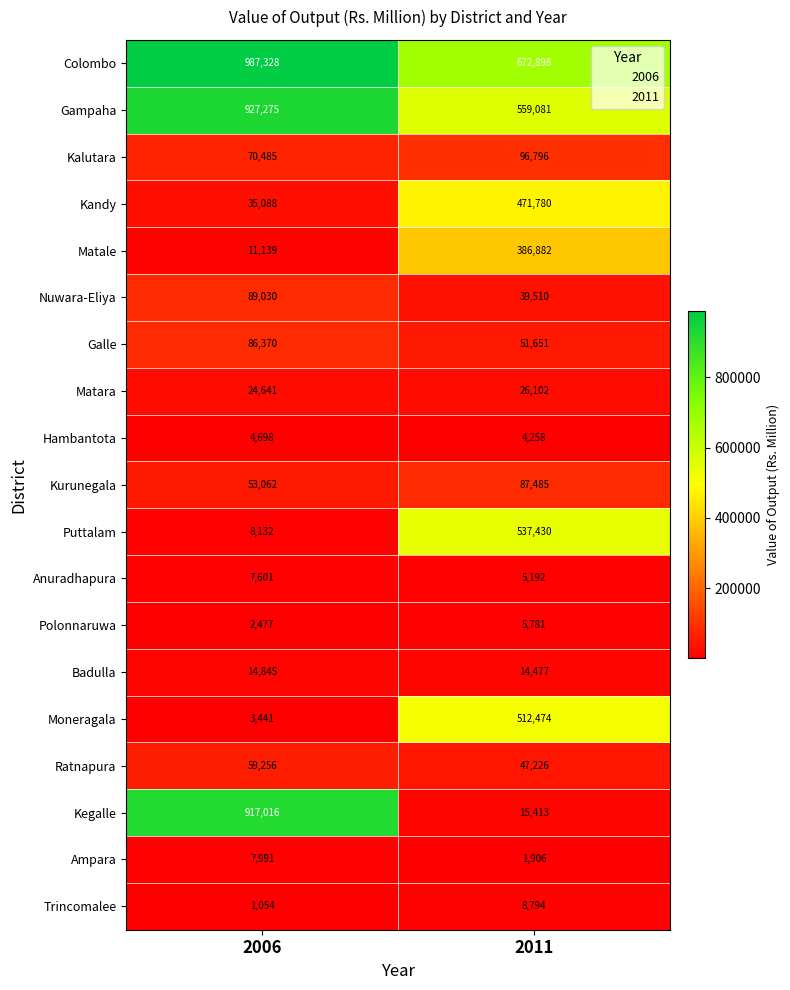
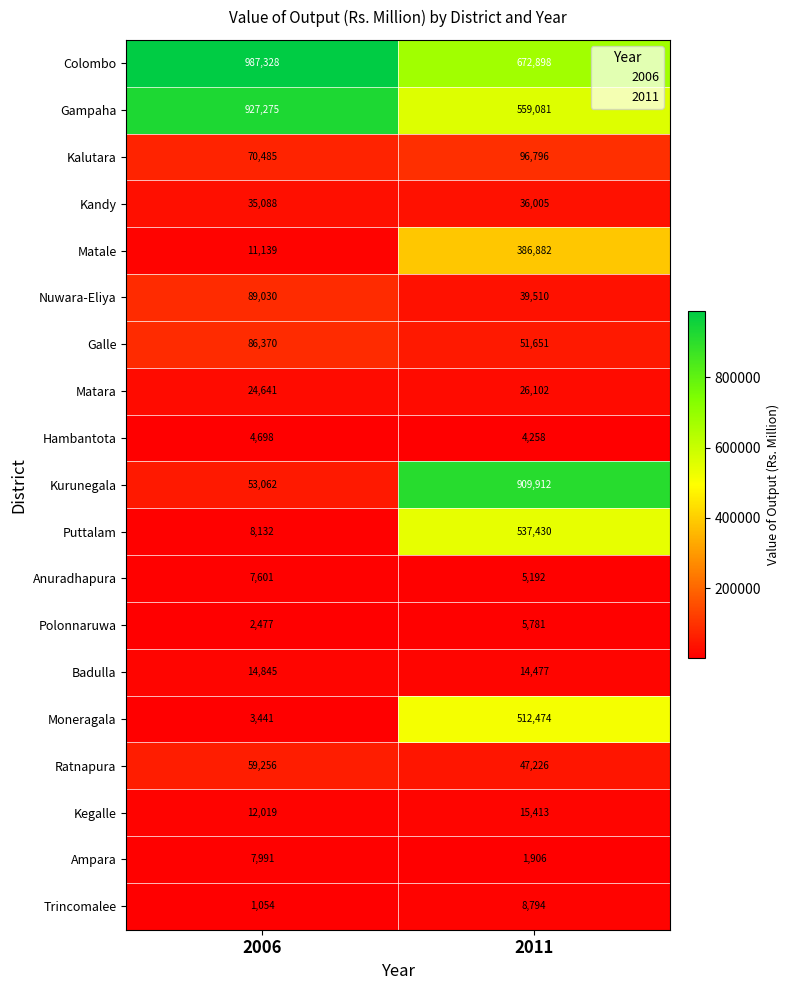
Kandy, 2011: 471,780 -> 36,005
Kurunegala, 2011: 87,485 -> 909,912
Kegalle, 2006: 917,016 -> 12,019
